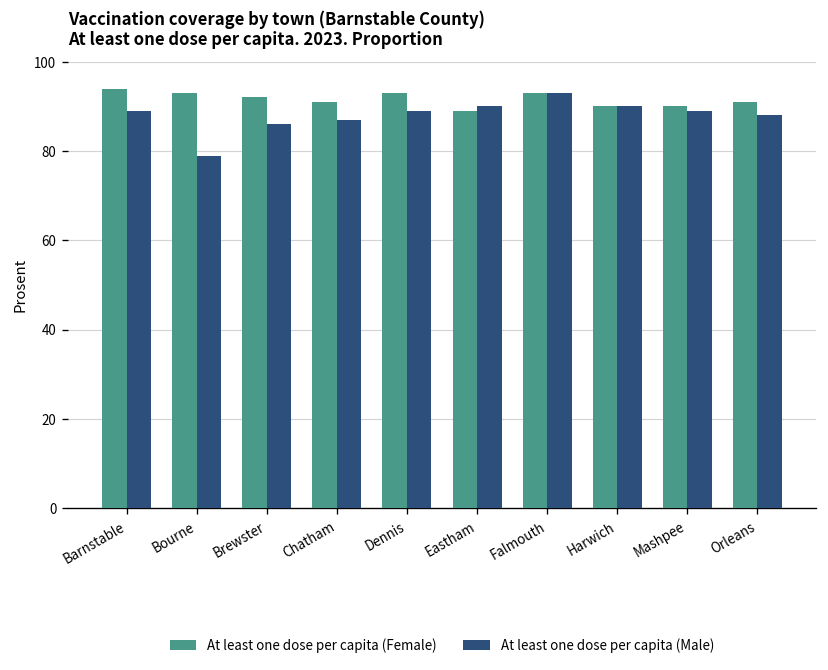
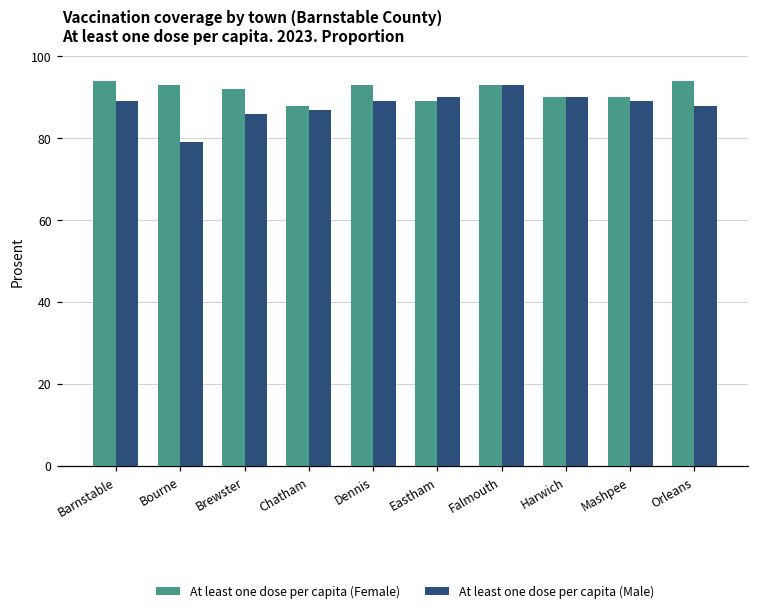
At least one dose per capita (Female), Chatham: 91 -> 88
At least one dose per capita (Female), Orleans: 91 -> 94
